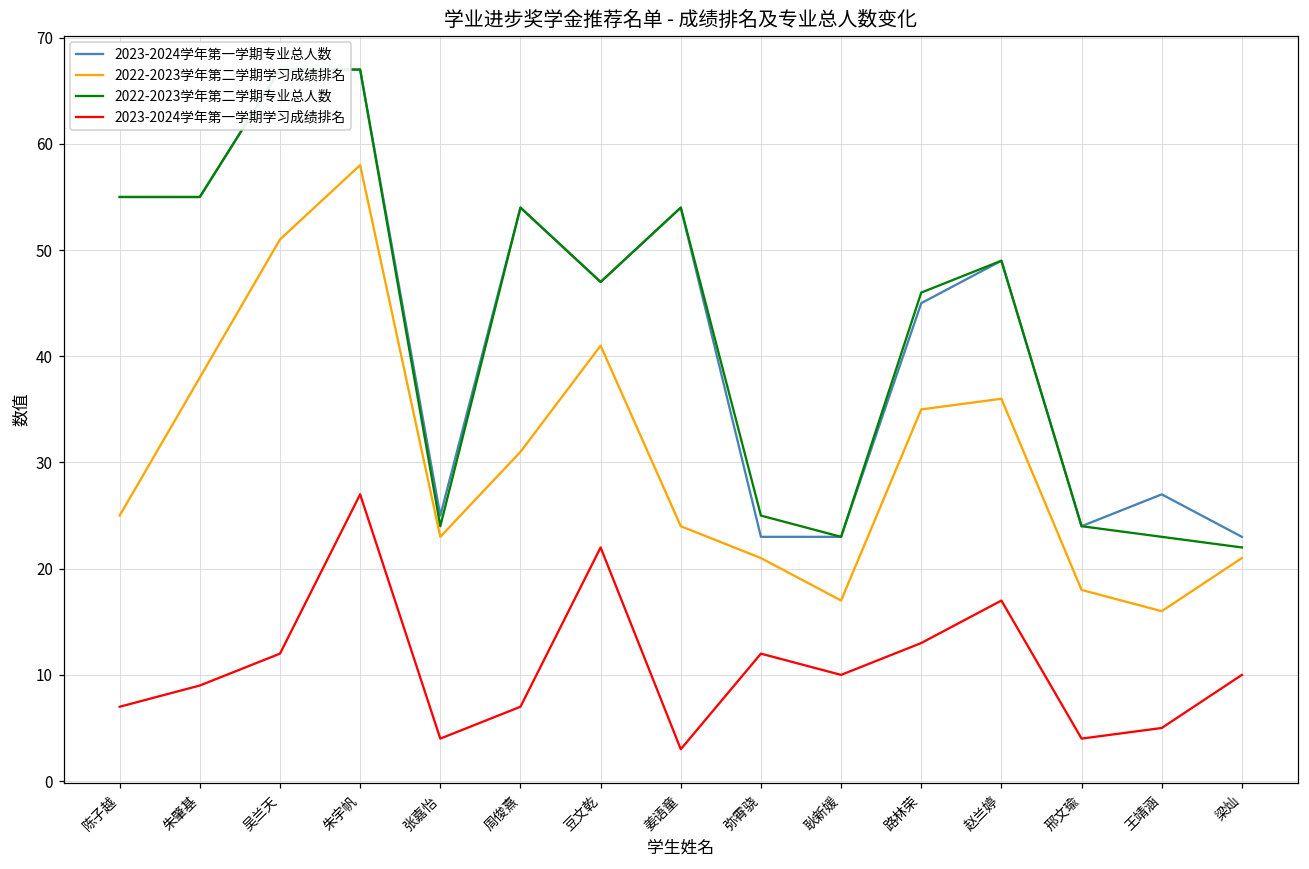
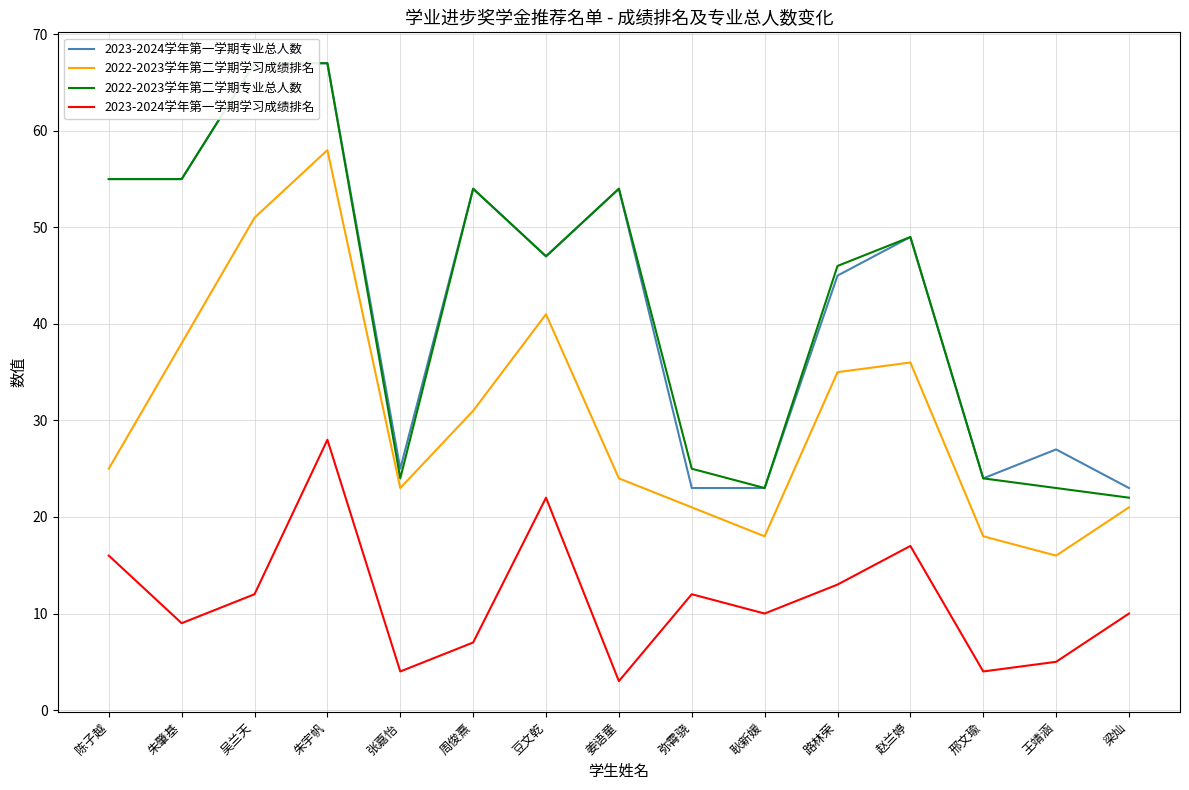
2023-2024学年第一学期学习成绩排名, 陈子越: 7 -> 16
2023-2024学年第一学期学习成绩排名, 朱宇帆: 27 -> 28
2022-2023学年第二学期学习成绩排名, 耿新媛: 17 -> 18
